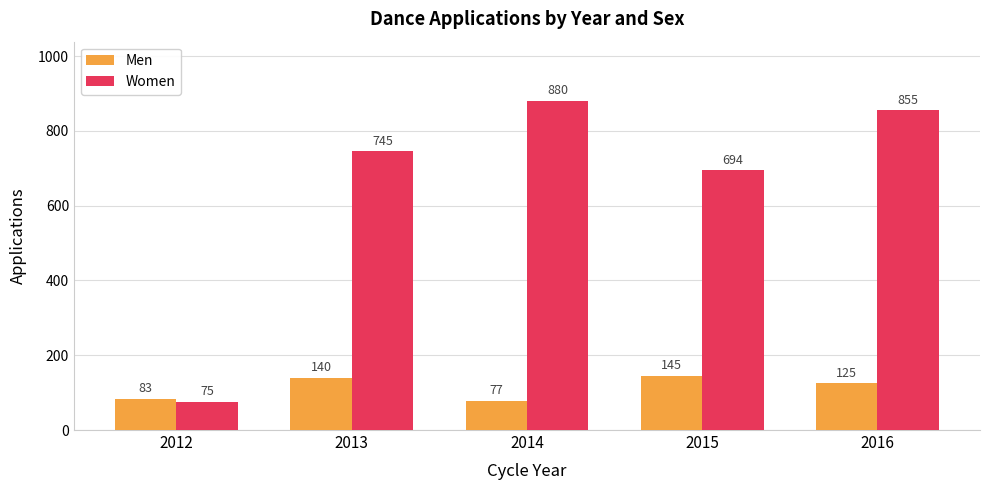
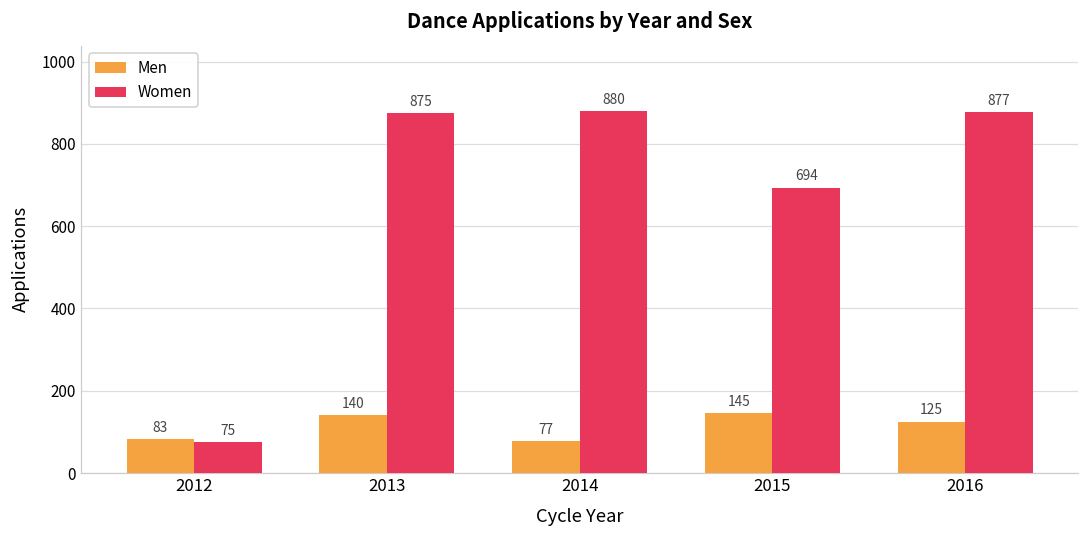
Women, 2013: 745 -> 875
Women, 2016: 855 -> 877
